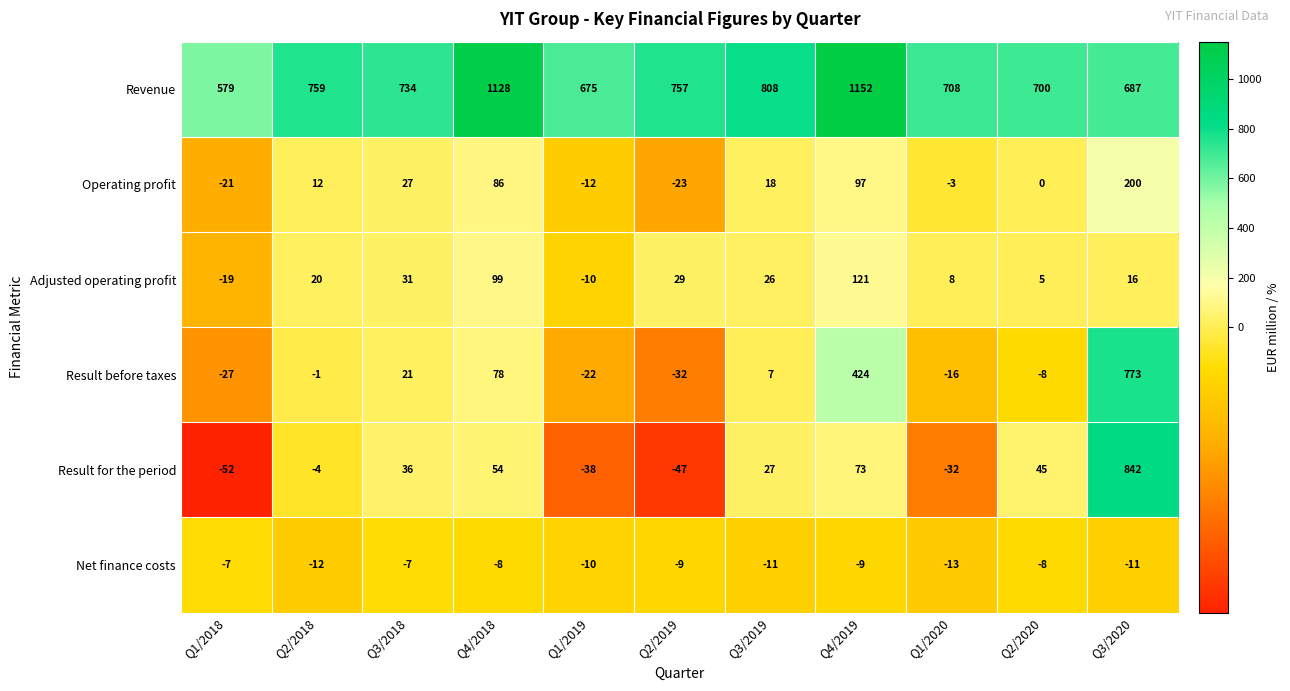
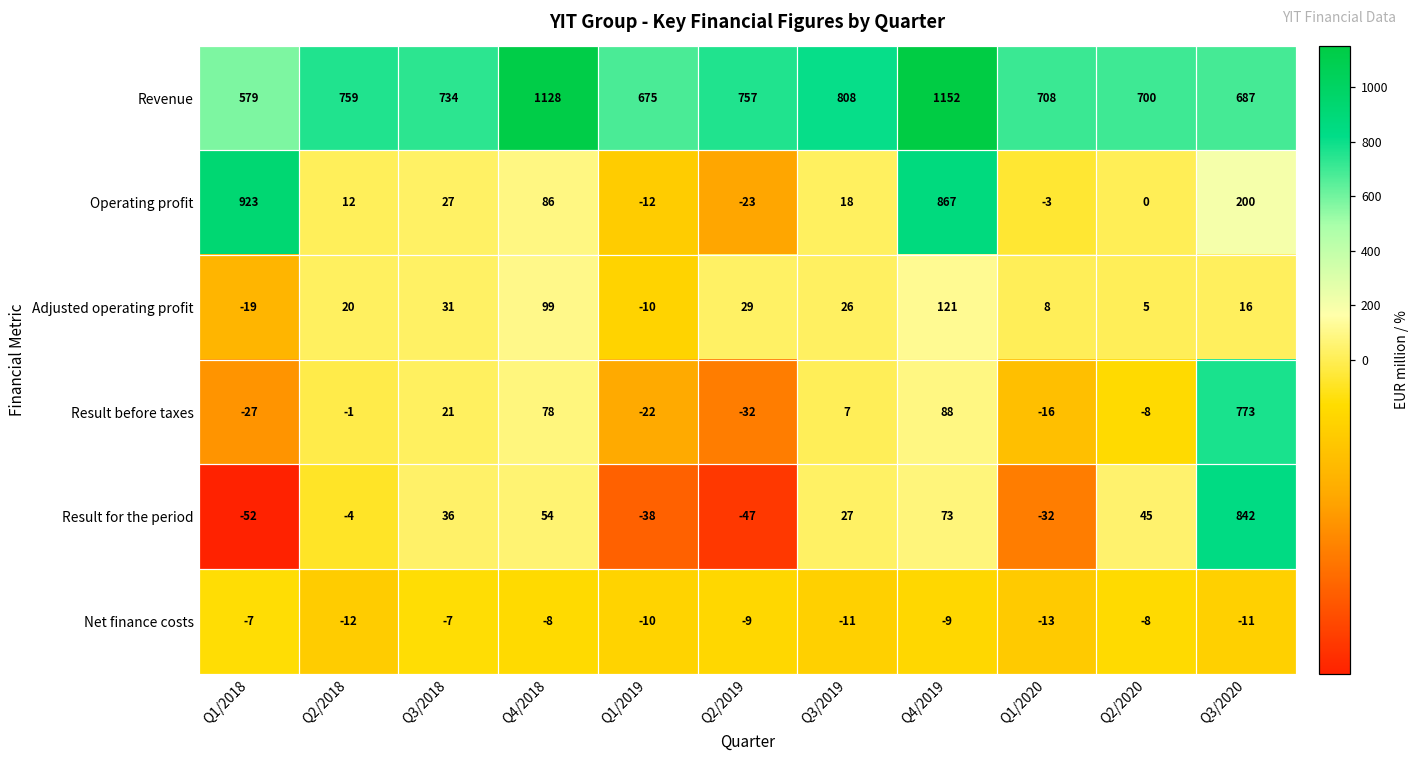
Operating profit, Q1/2018: -21 -> 923
Operating profit, Q4/2019: 97 -> 867
Result before taxes, Q4/2019: 424 -> 88
